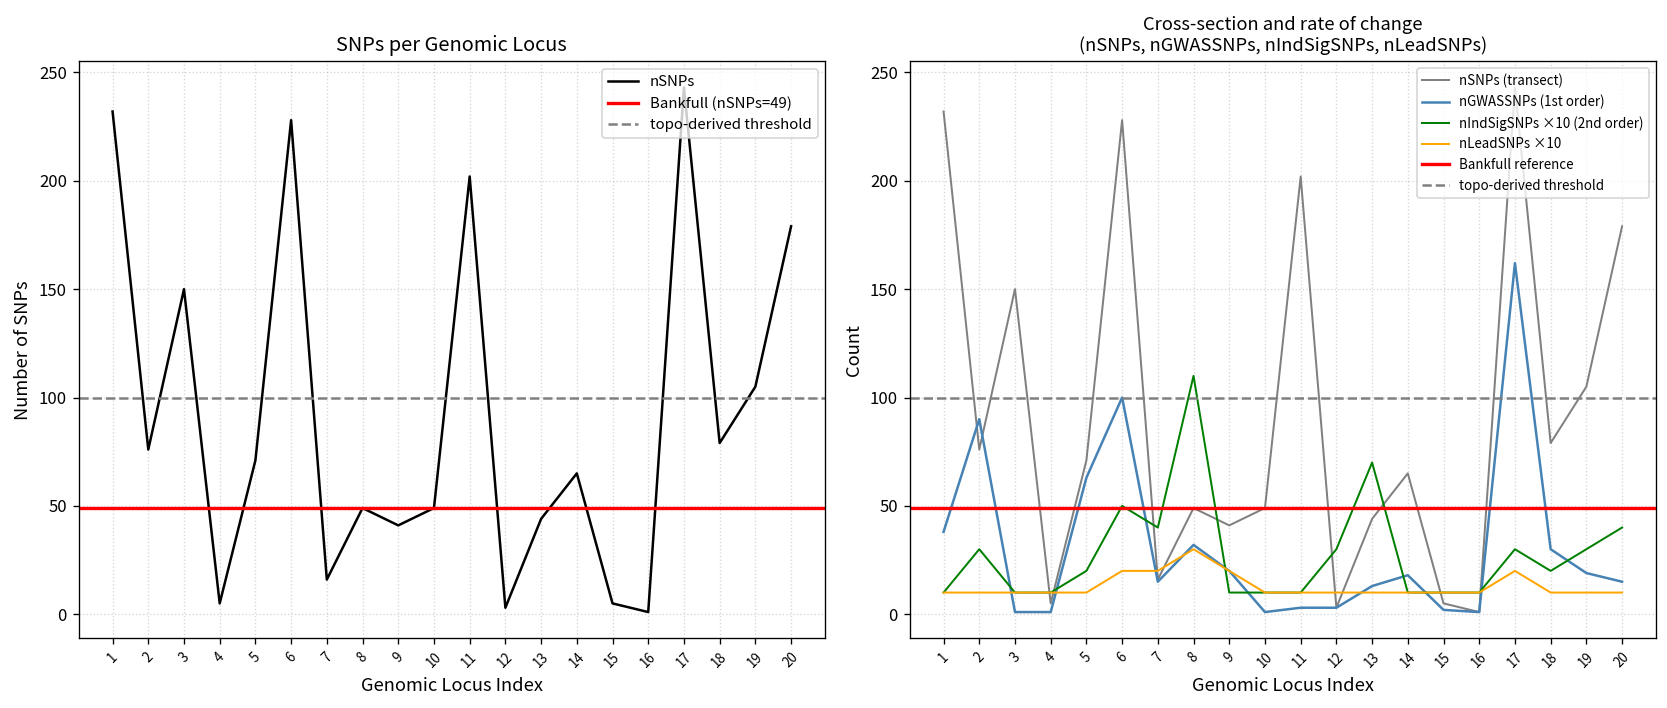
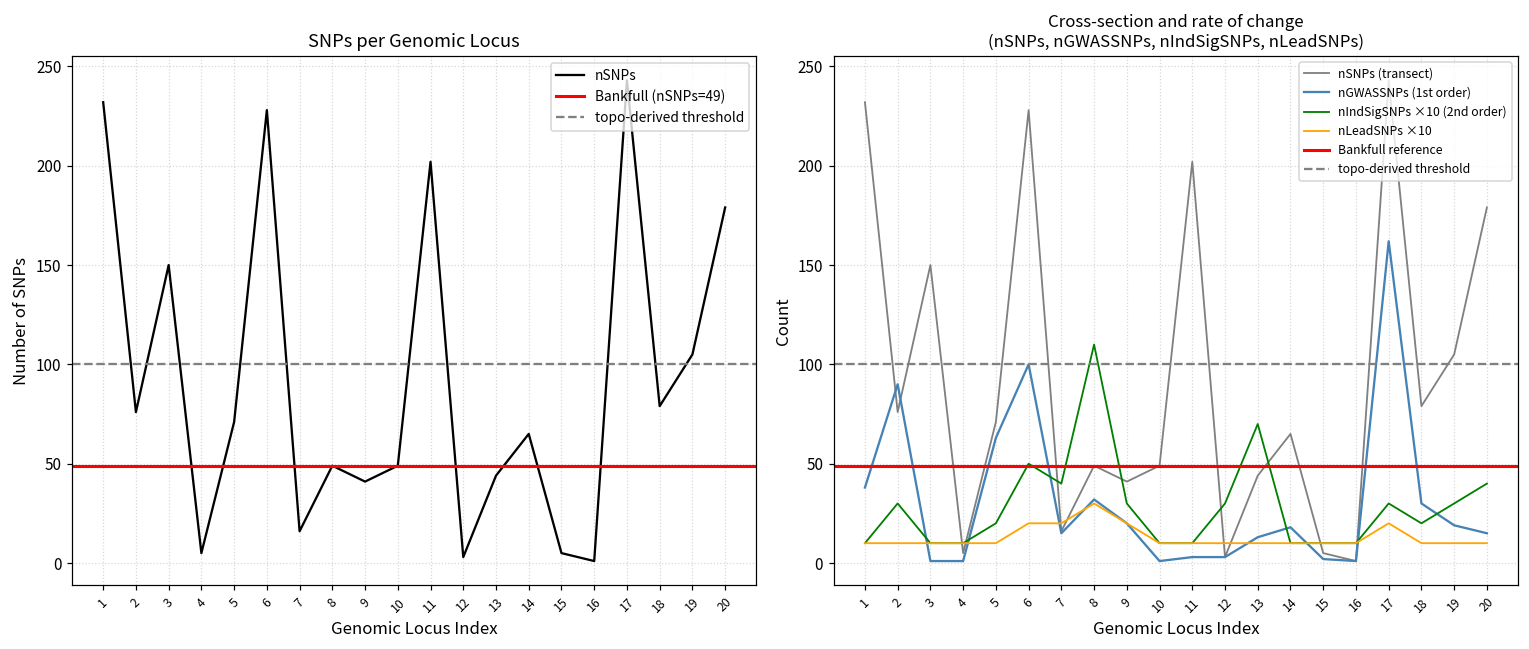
Cross-section and rate of change (nSNPs, nGWASSNPs, nIndSigSNPs, nLeadSNPs), nIndSigSNPs ×10 (2nd order), 9: 10 -> 30
